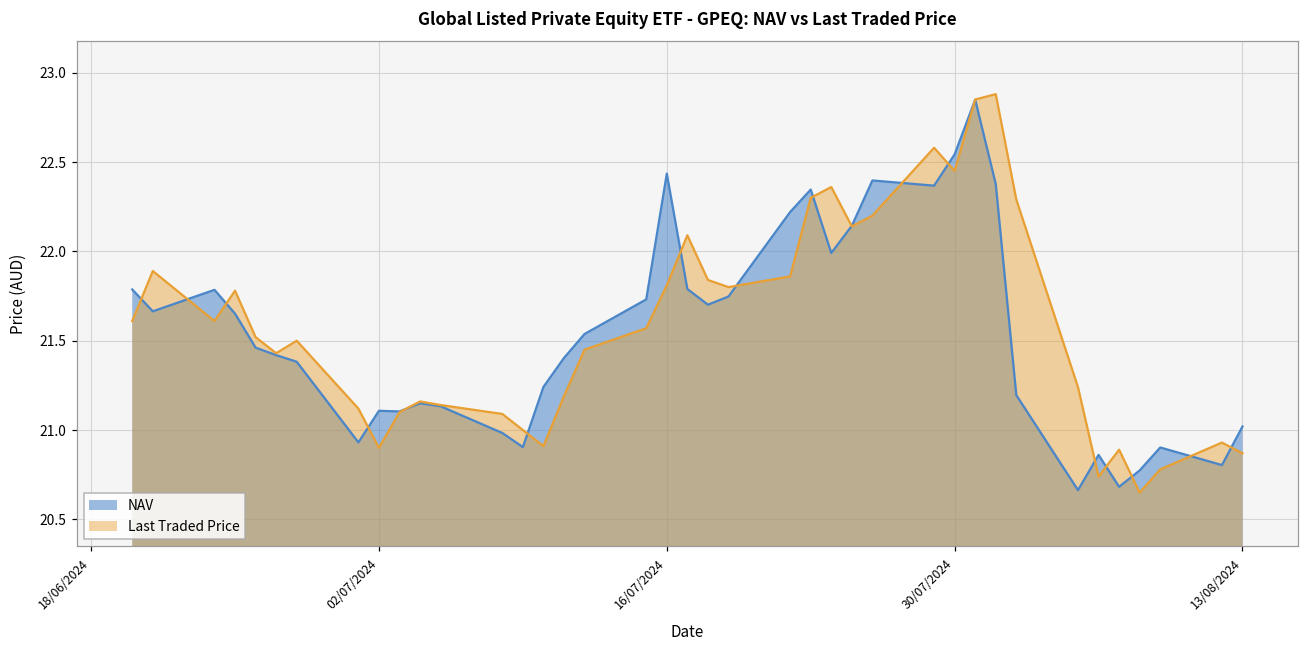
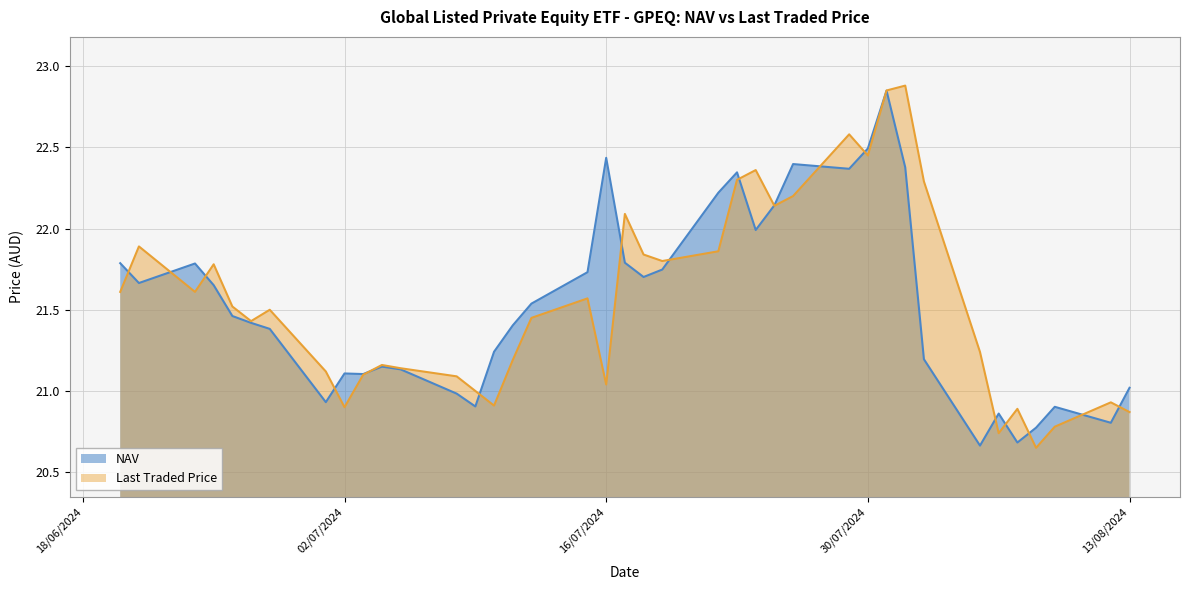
Last Traded Price, 16/07/2024: 21.81 -> 21.04
NAV, 30/07/2024: 22.54 -> 22.49
